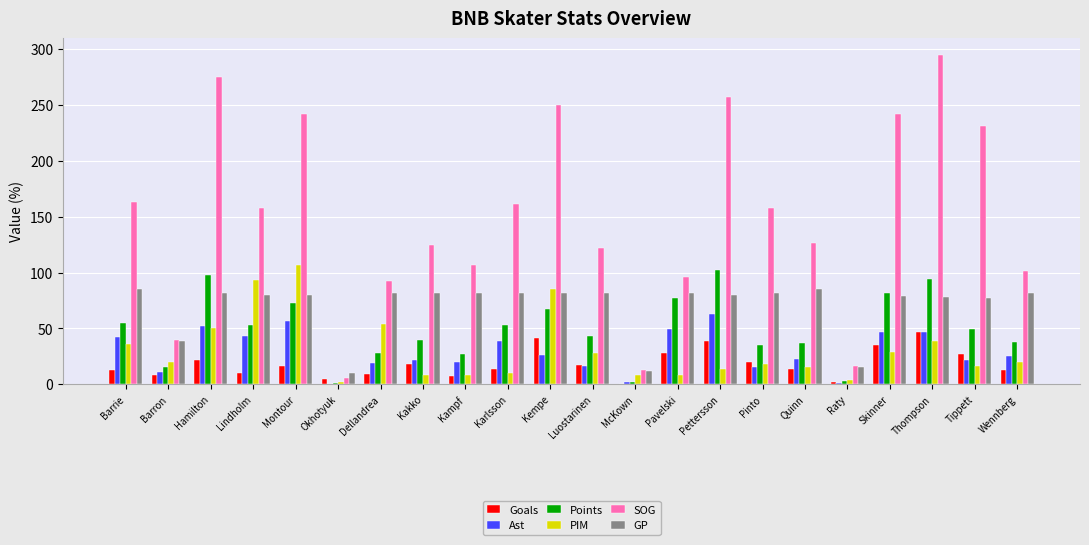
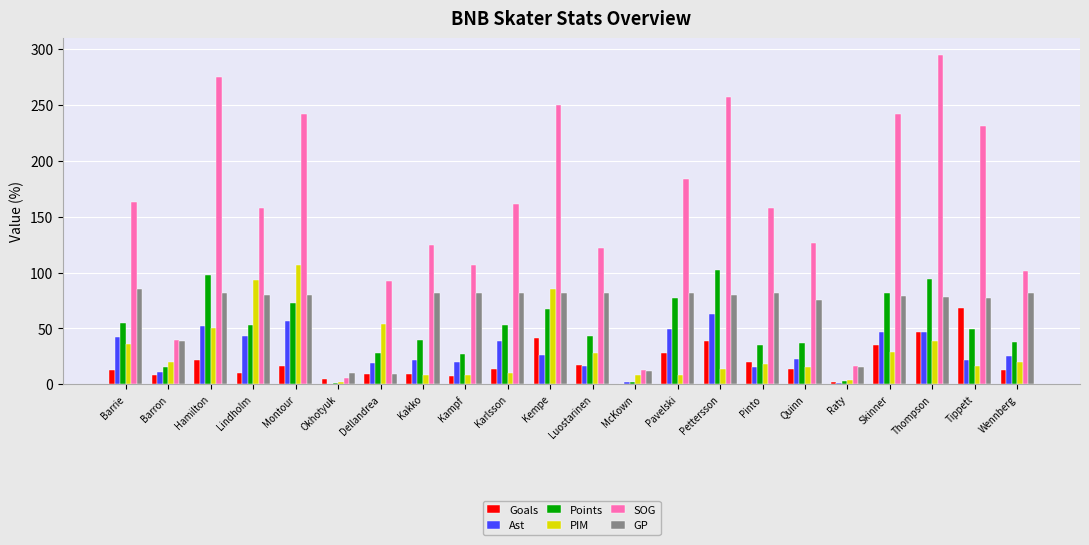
GP, Dellandrea: 82 -> 9
Goals, Kakko: 18 -> 9
SOG, Pavelski: 96 -> 184
GP, Quinn: 85 -> 75
Goals, Tippett: 27 -> 68
